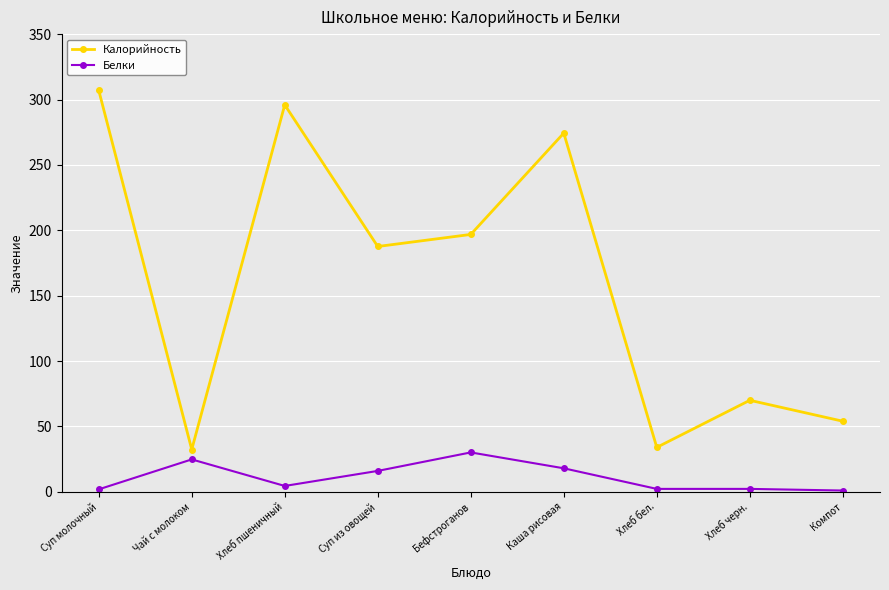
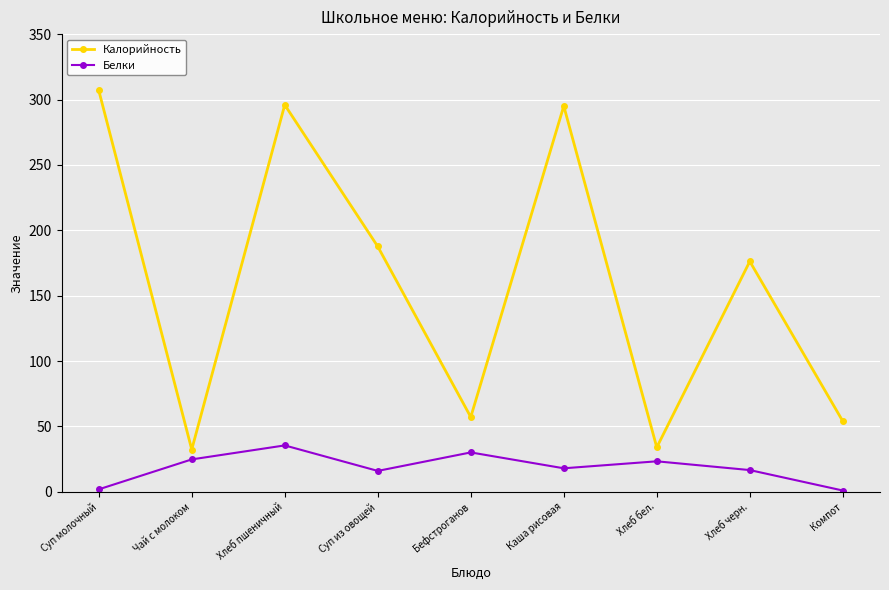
Белки, Хлеб пшеничный: 5 -> 36
Калорийность, Бефстроганов: 197 -> 57
Калорийность, Каша рисовая: 274 -> 295
Белки, Хлеб бел.: 2 -> 23
Калорийность, Хлеб черн.: 70 -> 176
Белки, Хлеб черн.: 2 -> 17
